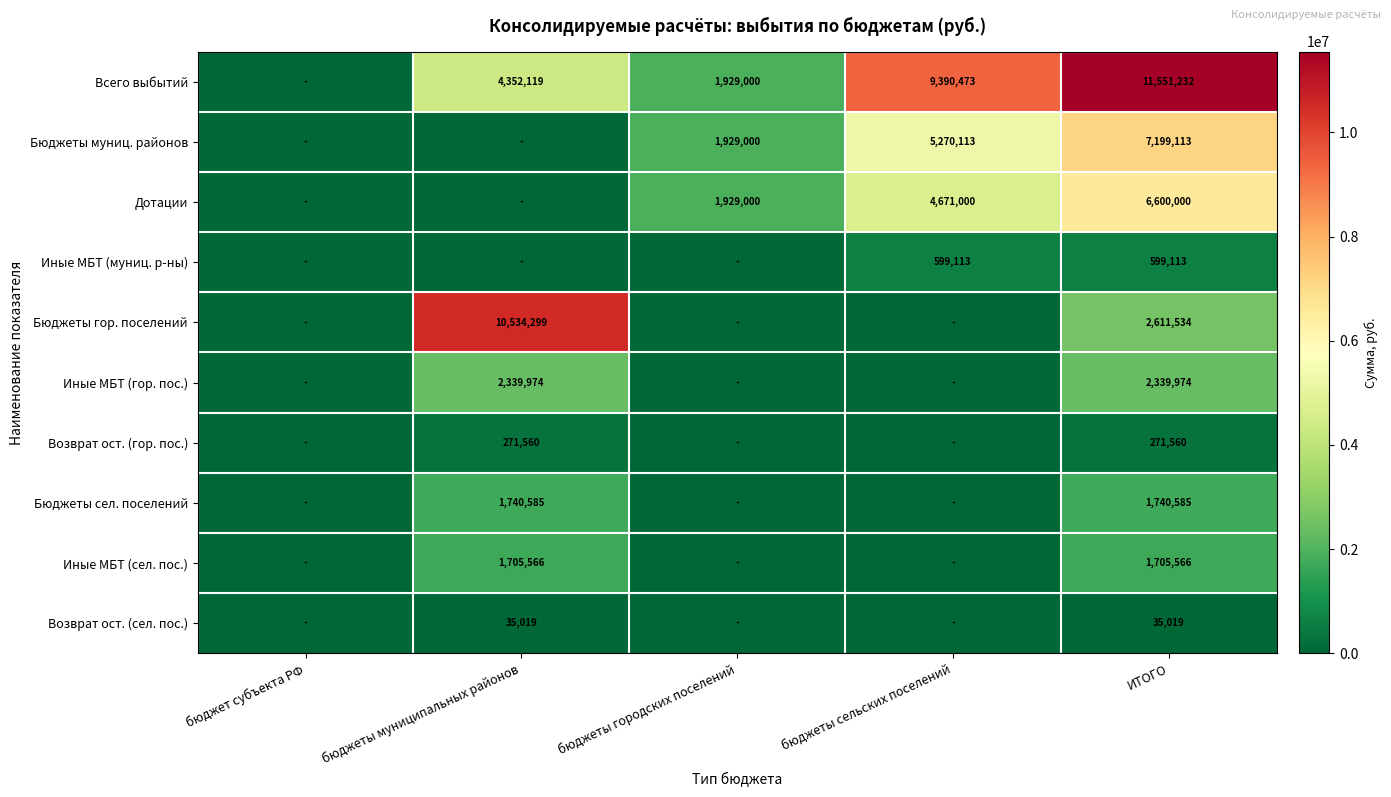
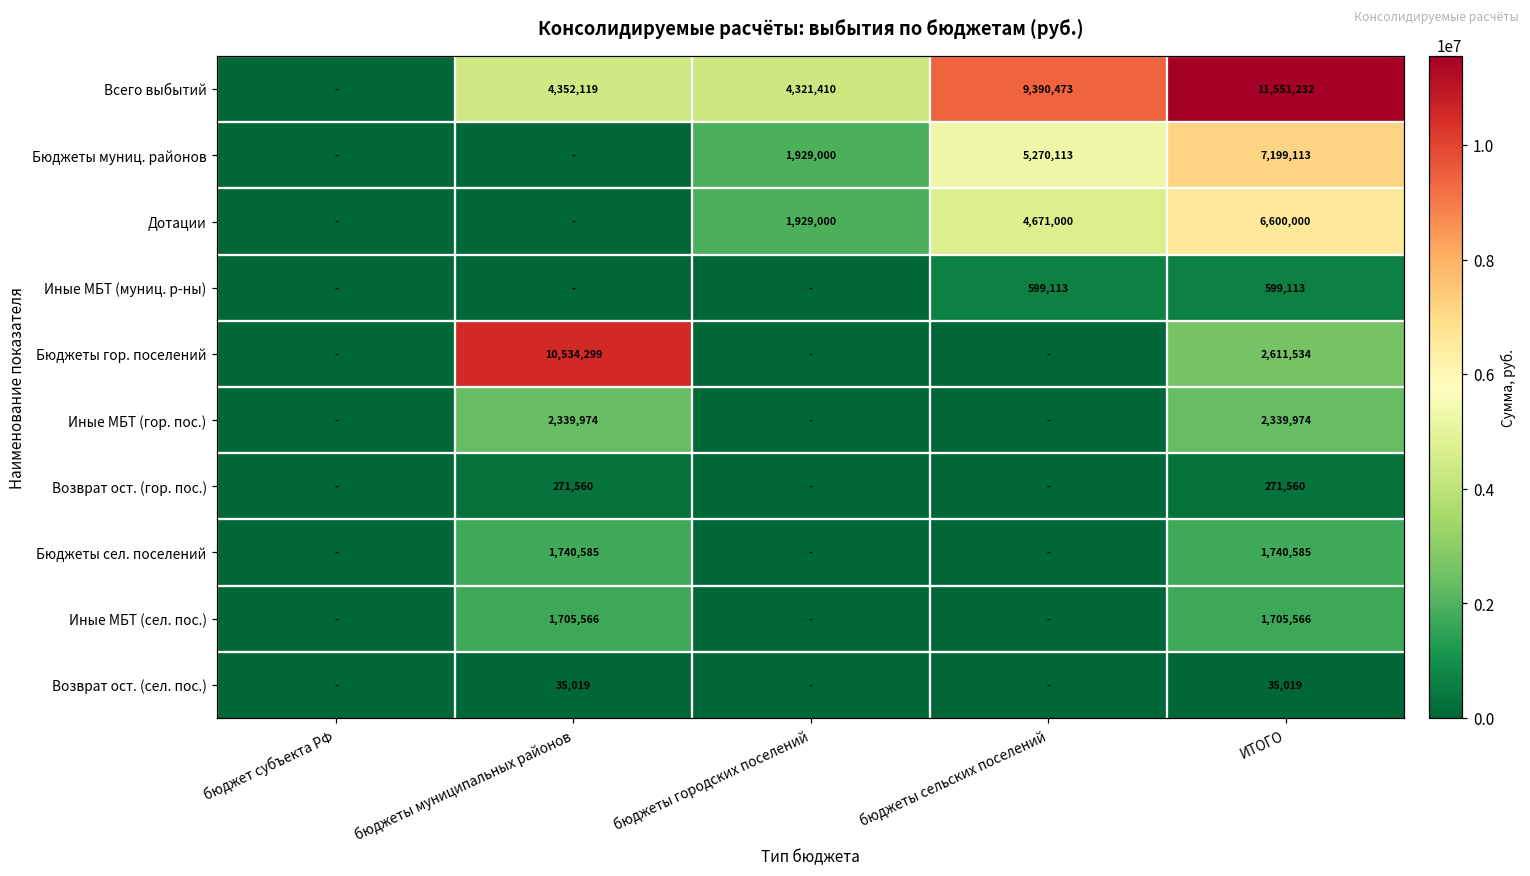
Всего выбытий, бюджеты городских поселений: 1,929,000 -> 4,321,410
